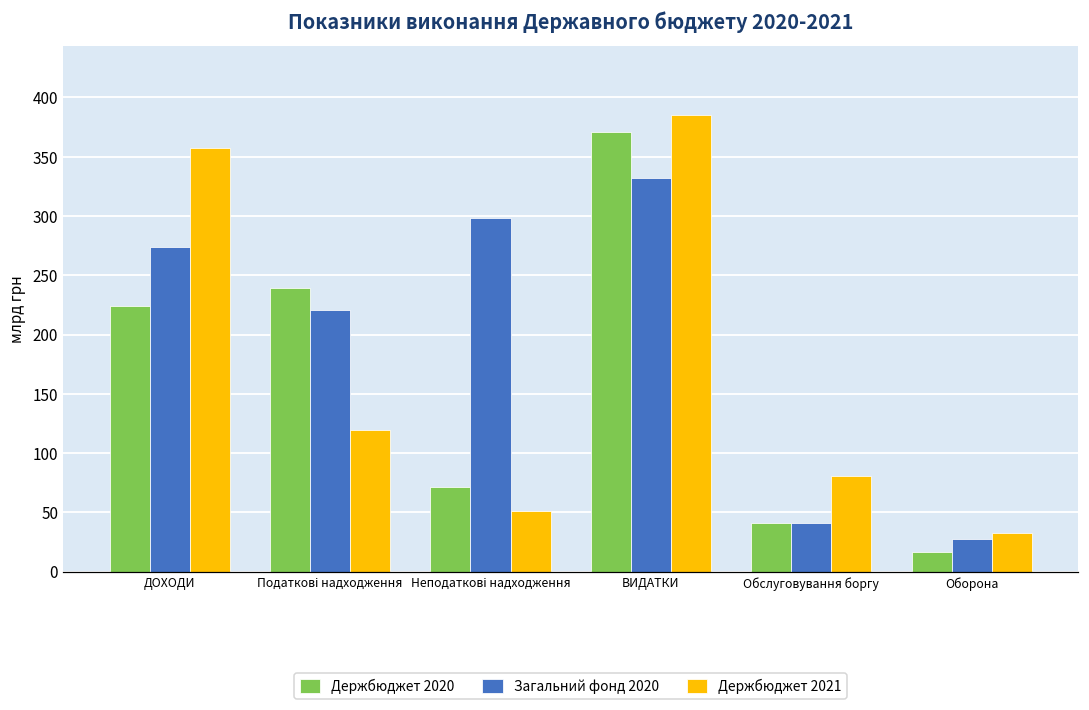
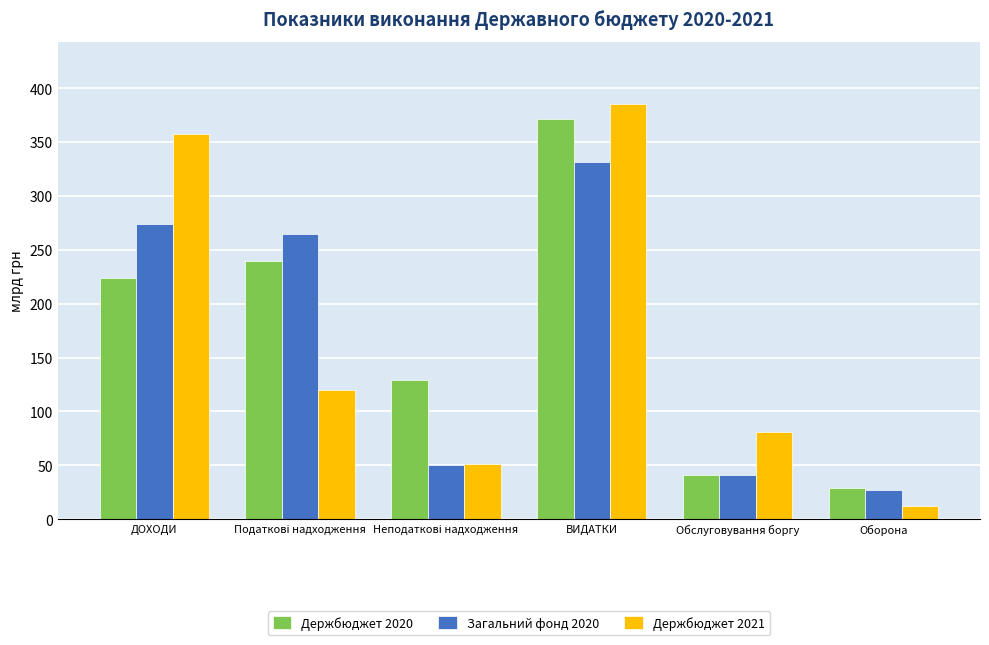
Загальний фонд 2020, Податкові надходження: 220 -> 265
Держбюджет 2020, Неподаткові надходження: 71 -> 129
Загальний фонд 2020, Неподаткові надходження: 299 -> 51
Держбюджет 2020, Оборона: 17 -> 29
Держбюджет 2021, Оборона: 33 -> 12
